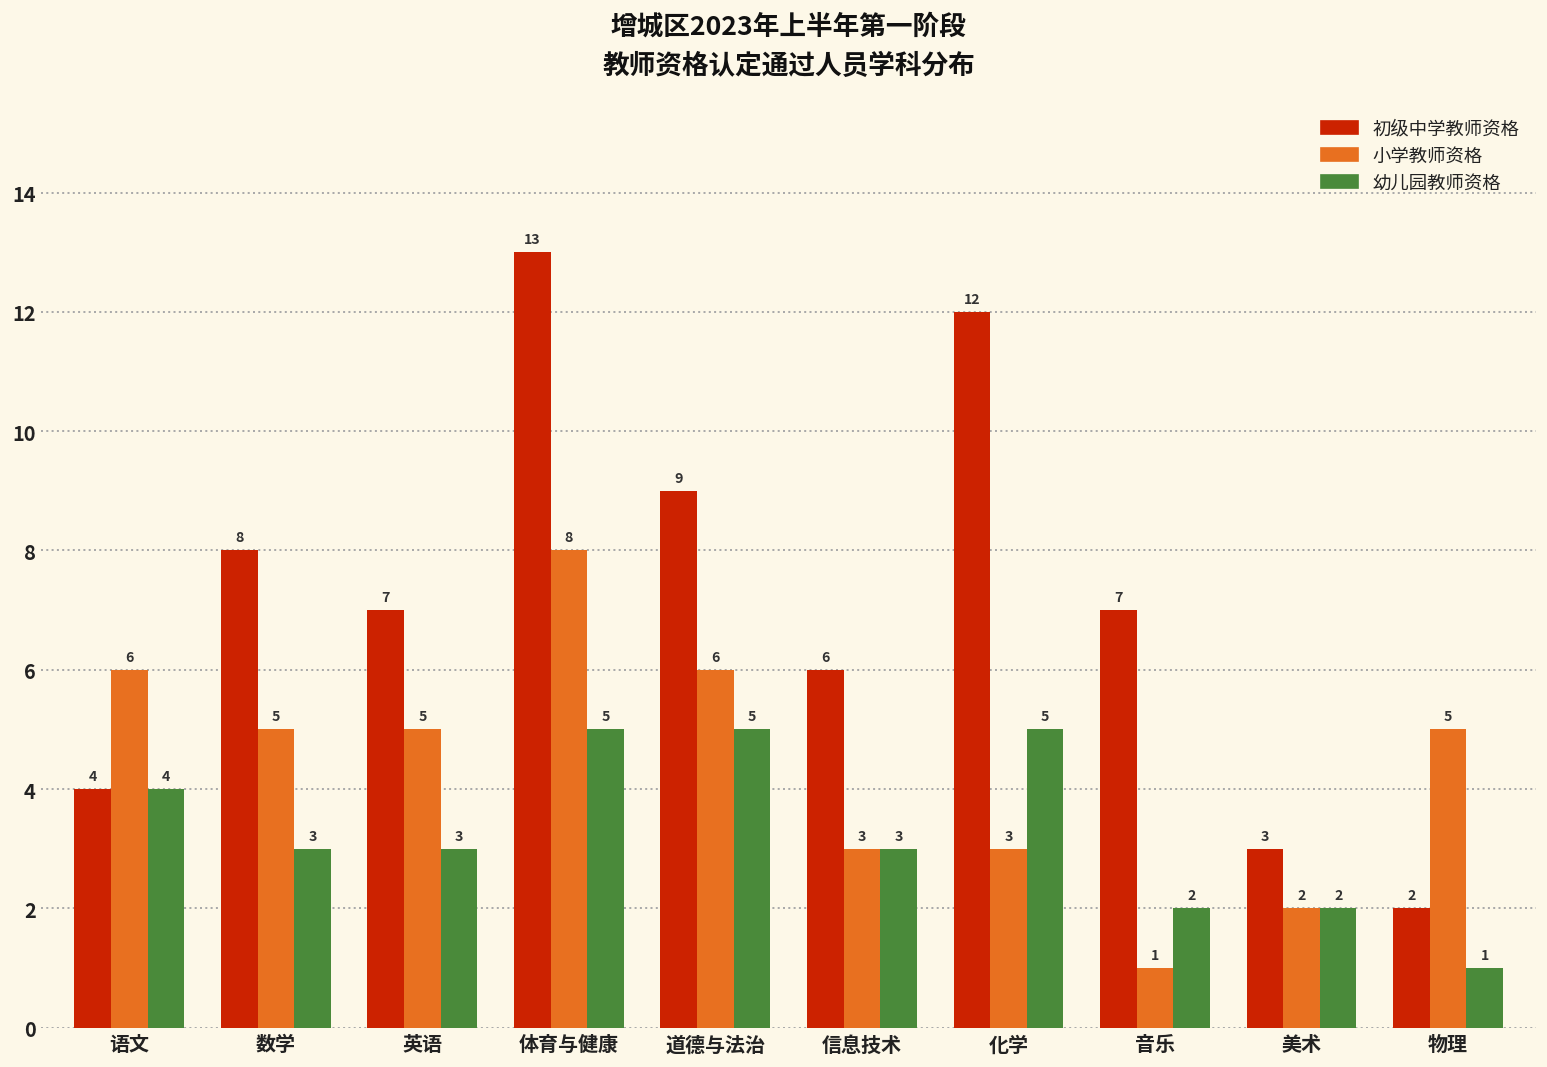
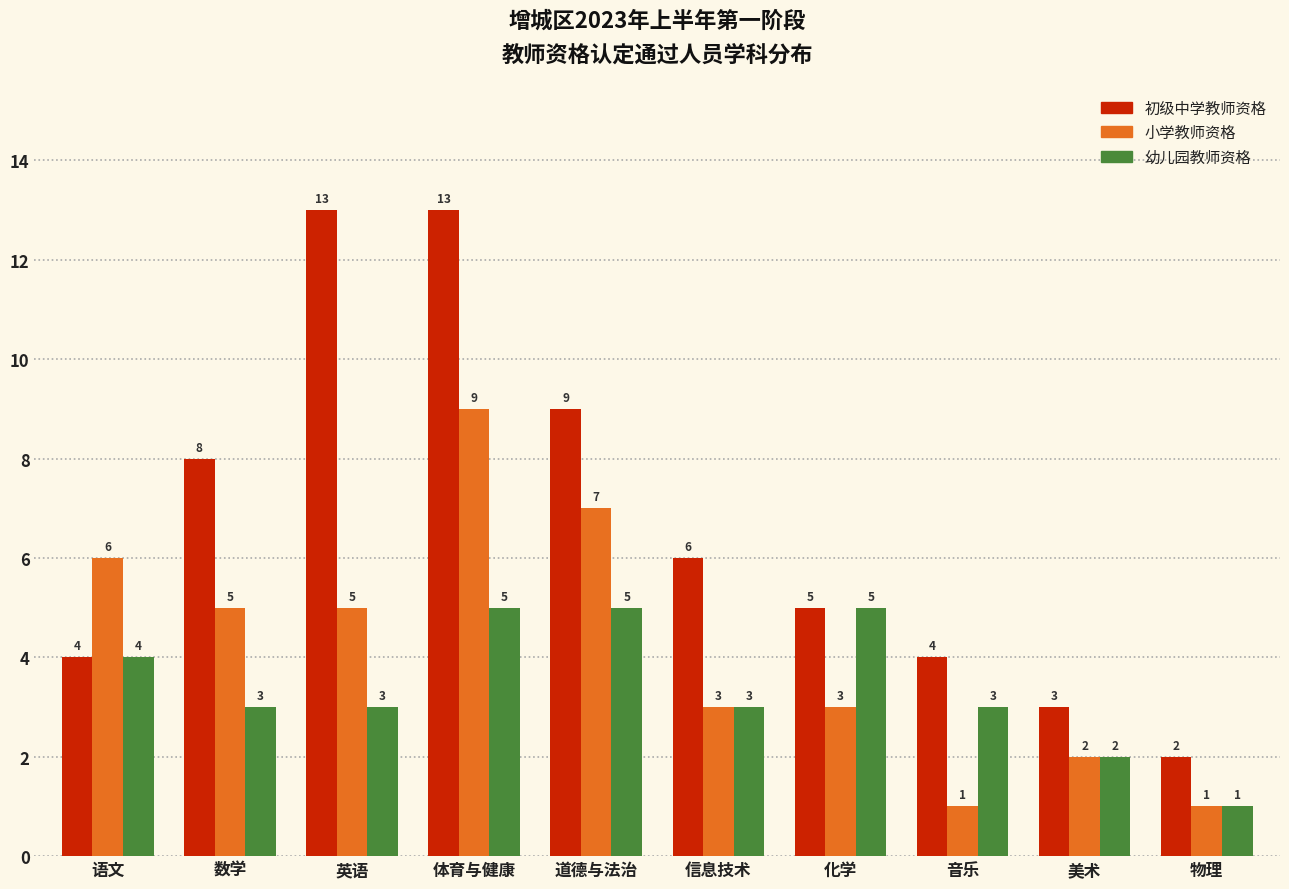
初级中学教师资格, 英语: 7 -> 13
小学教师资格, 体育与健康: 8 -> 9
小学教师资格, 道德与法治: 6 -> 7
初级中学教师资格, 化学: 12 -> 5
初级中学教师资格, 音乐: 7 -> 4
幼儿园教师资格, 音乐: 2 -> 3
小学教师资格, 物理: 5 -> 1
